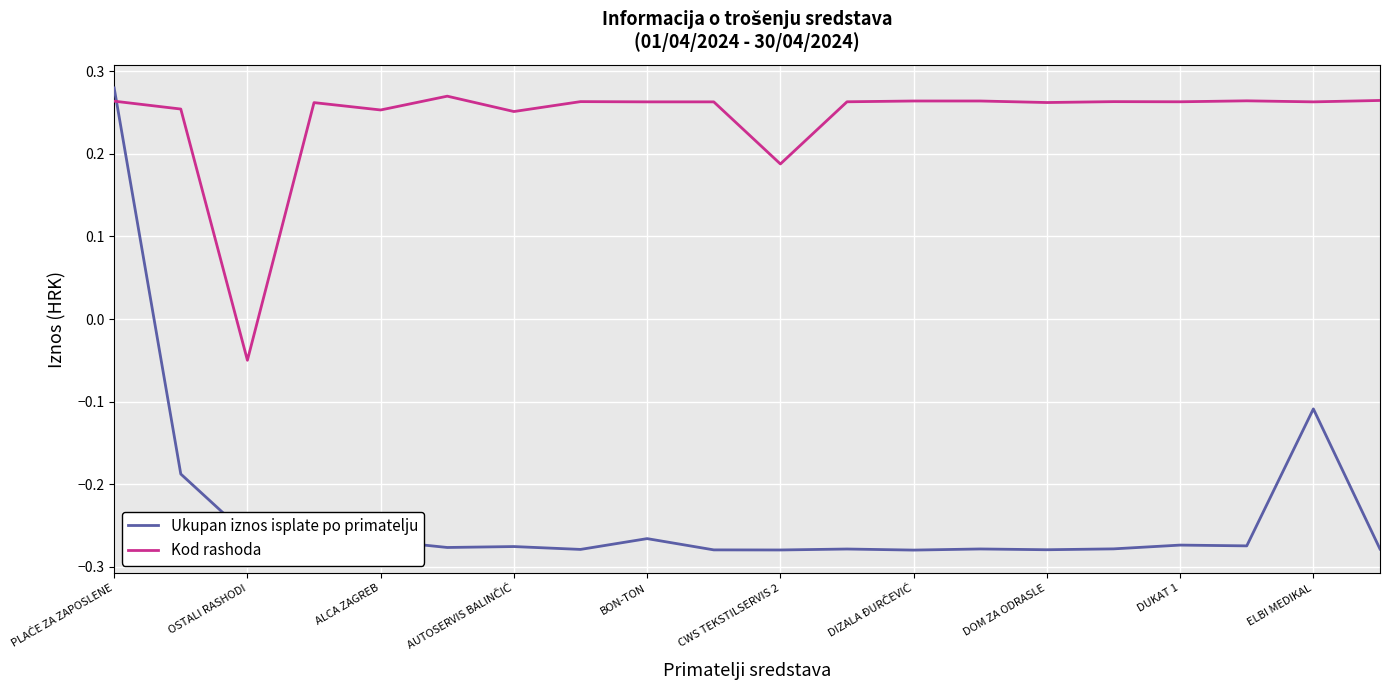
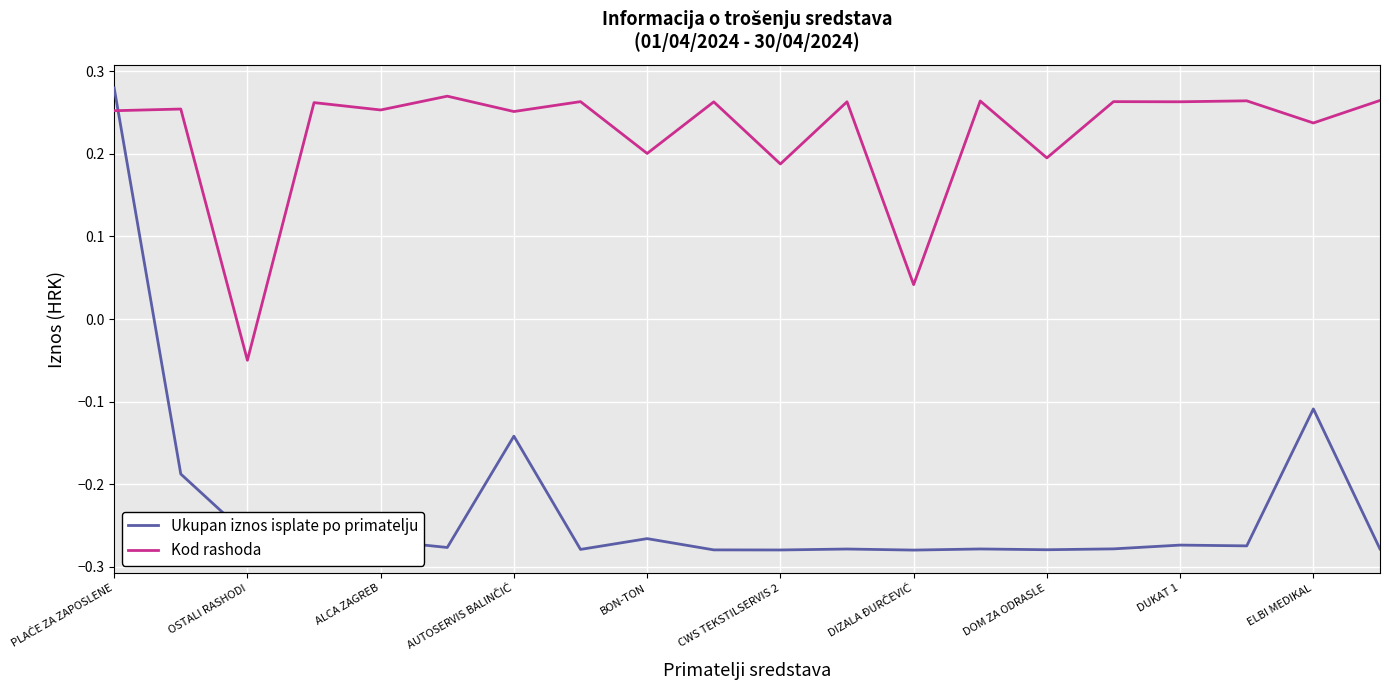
Kod rashoda, PLAĆE ZA ZAPOSLENE: 0.26 -> 0.25
Ukupan iznos isplate po primatelju, AUTOSERVIS BALINČIĆ: -0.28 -> -0.14
Kod rashoda, BON-TON: 0.26 -> 0.20
Kod rashoda, DIZALA ĐURČEVIĆ: 0.26 -> 0.04
Kod rashoda, DOM ZA ODRASLE: 0.26 -> 0.20
Kod rashoda, ELBI MEDIKAL: 0.26 -> 0.24
